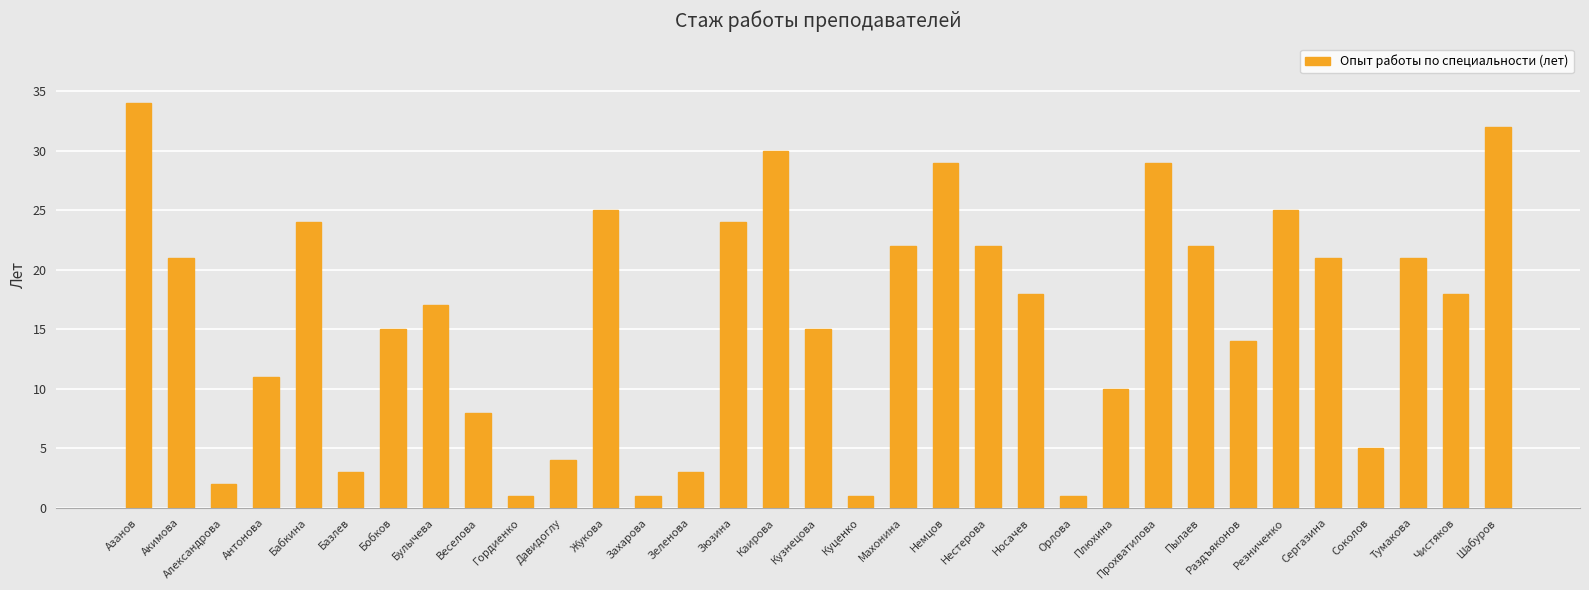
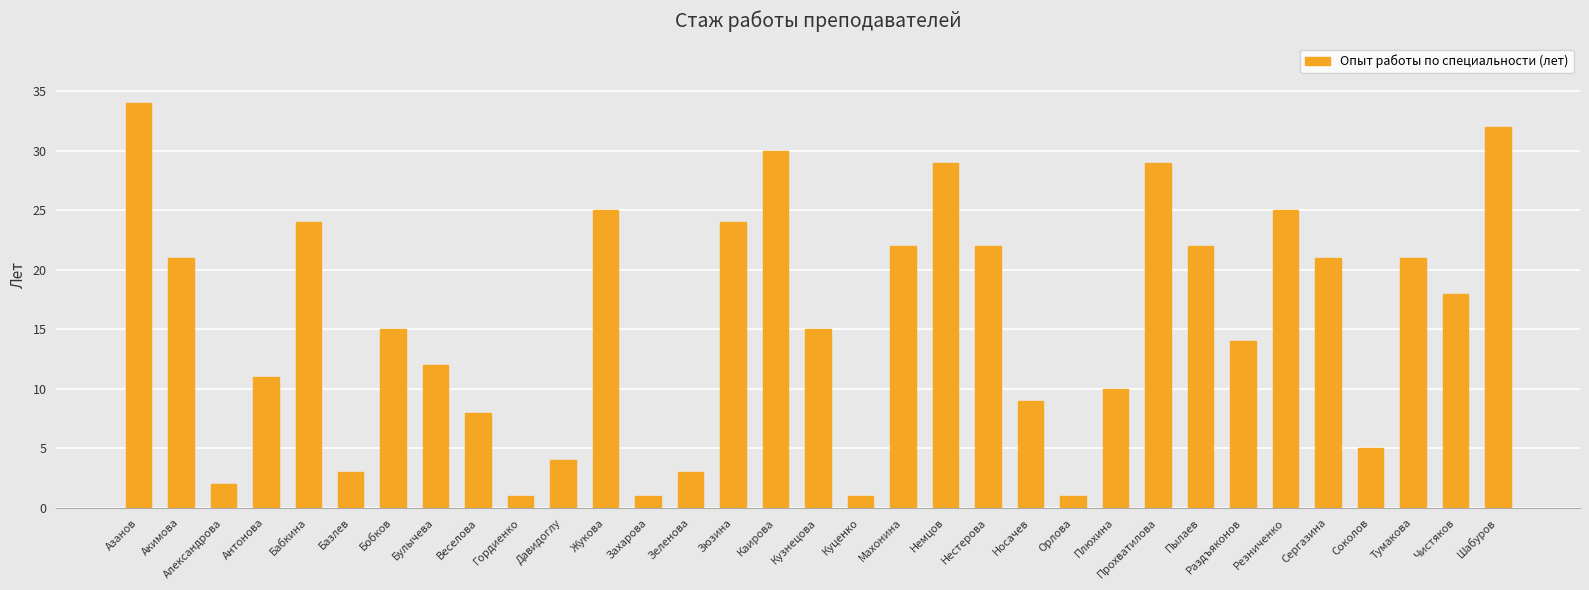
Булычева: 17 -> 12
Носачев: 18 -> 9
